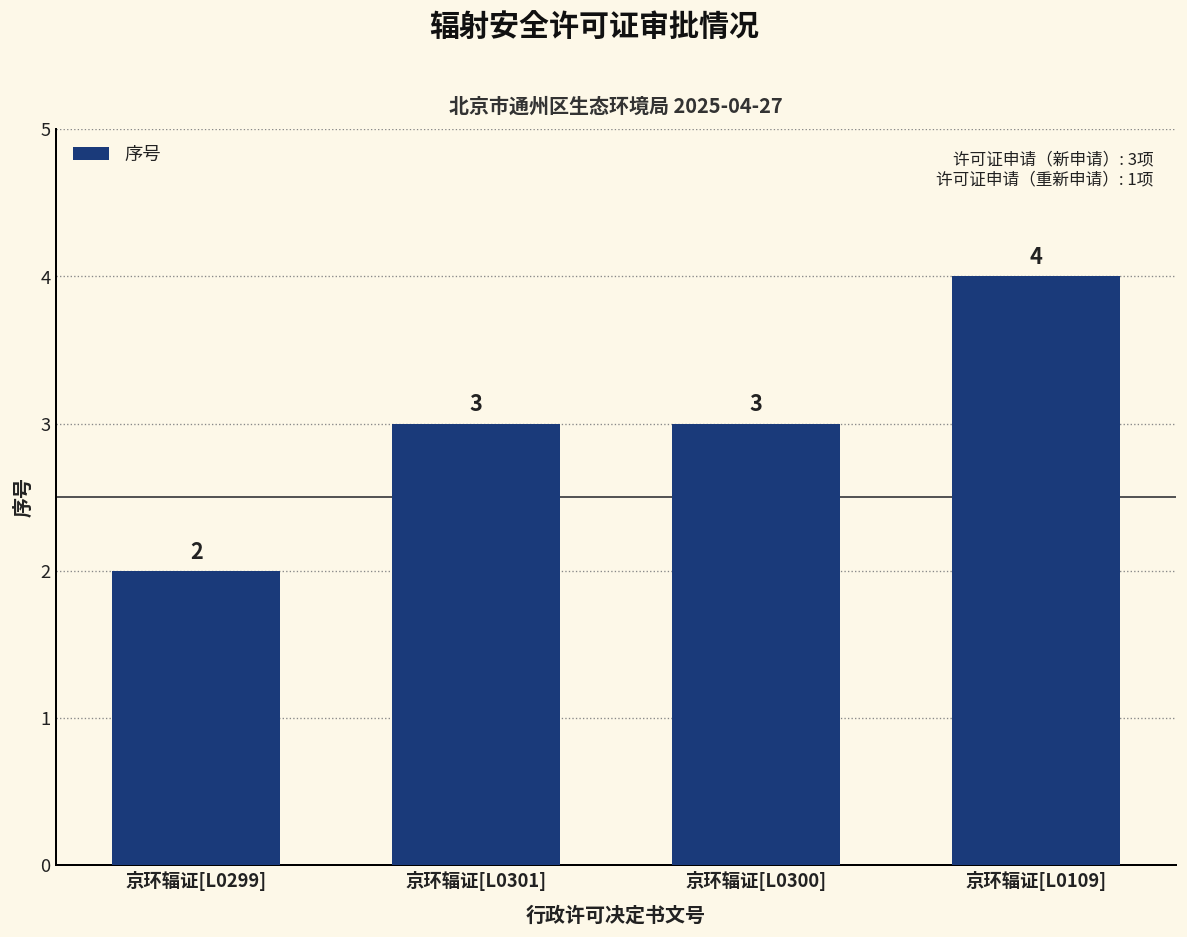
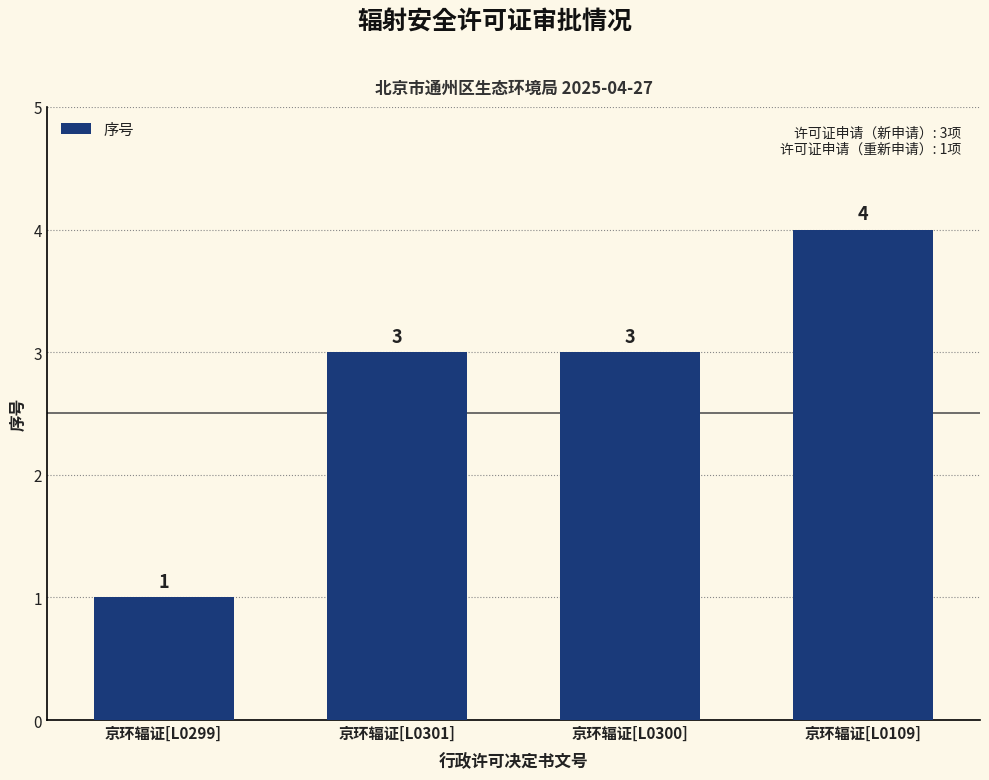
京环辐证[L0299]: 2 -> 1
